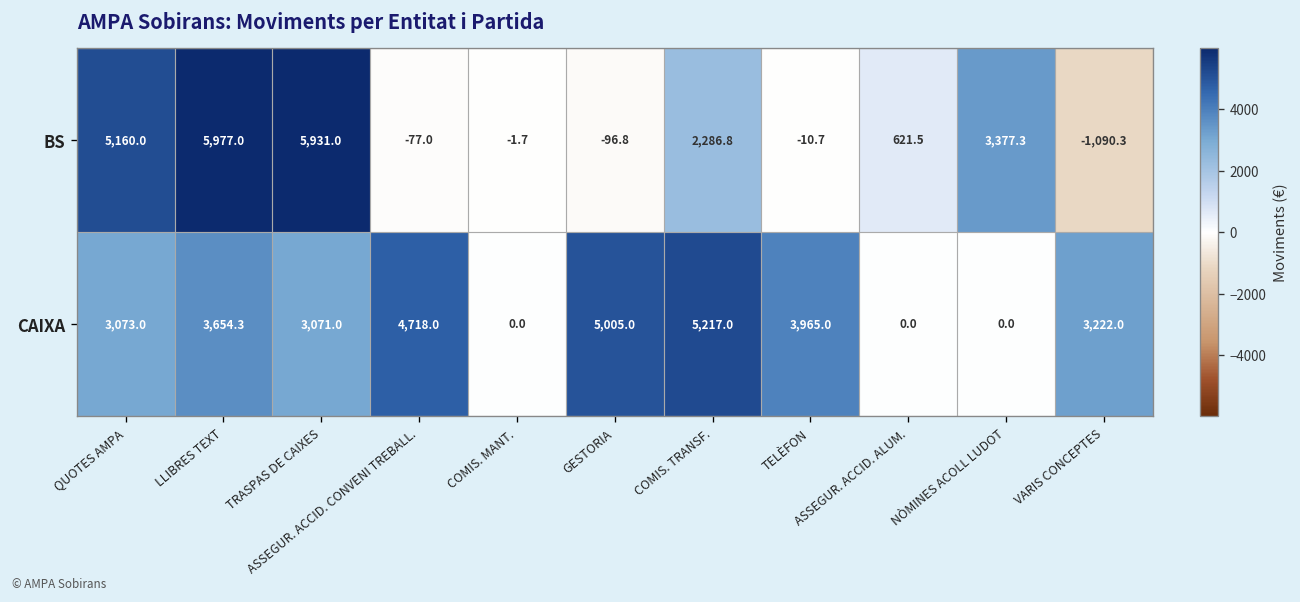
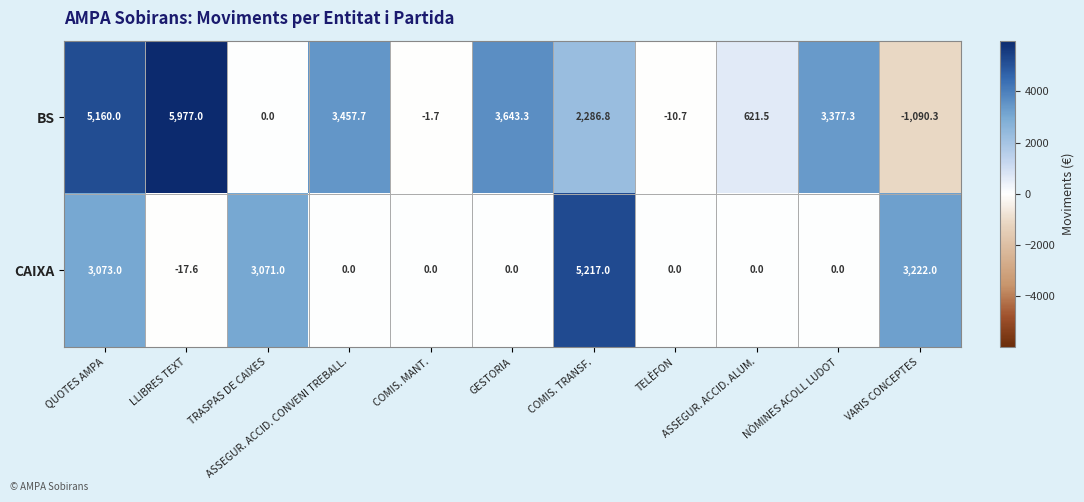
BS, TRASPAS DE CAIXES: 5,931.0 -> 0.0
BS, ASSEGUR. ACCID. CONVENI TREBALL.: -77.0 -> 3,457.7
BS, GESTORIA: -96.8 -> 3,643.3
CAIXA, LLIBRES TEXT: 3,654.3 -> -17.6
CAIXA, ASSEGUR. ACCID. CONVENI TREBALL.: 4,718.0 -> 0.0
CAIXA, GESTORIA: 5,005.0 -> 0.0
CAIXA, TELÈFON: 3,965.0 -> 0.0
